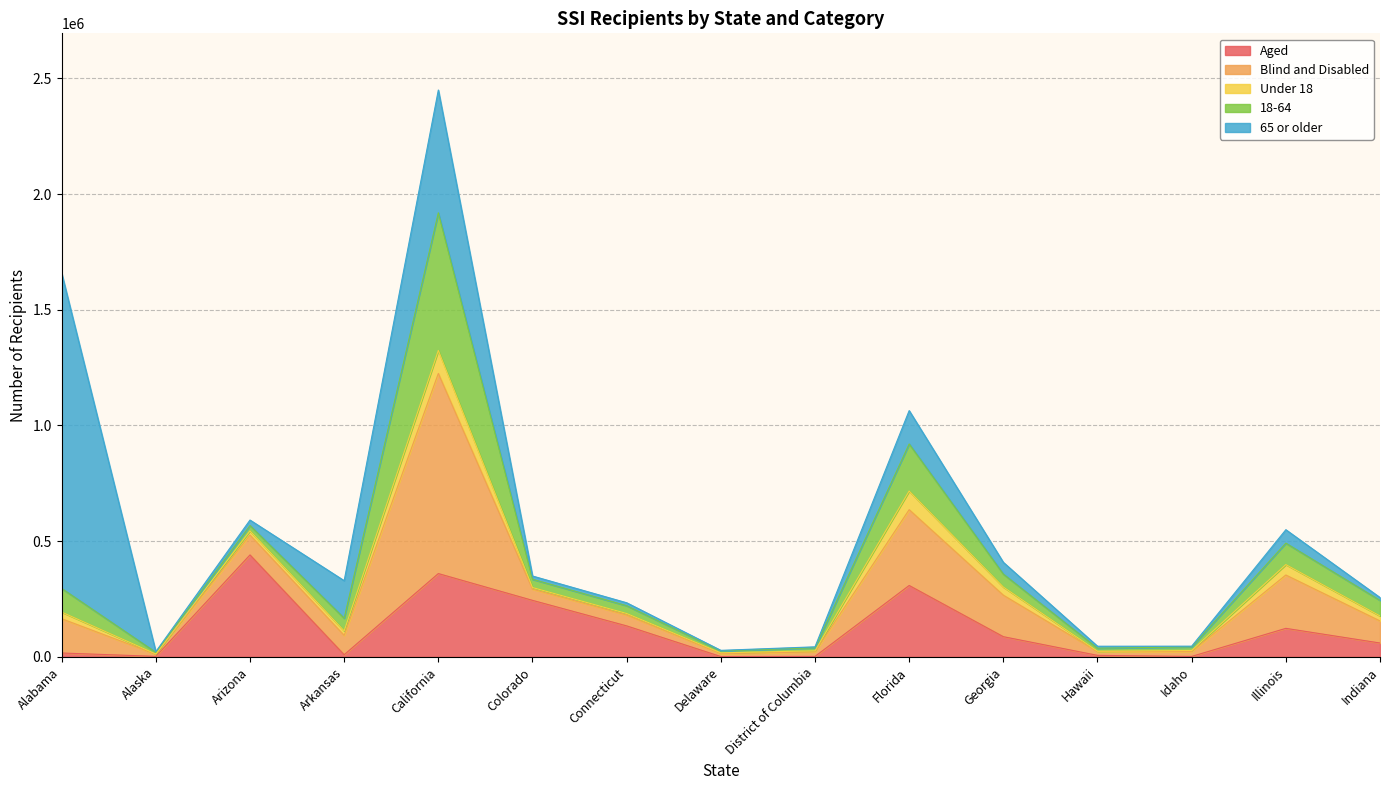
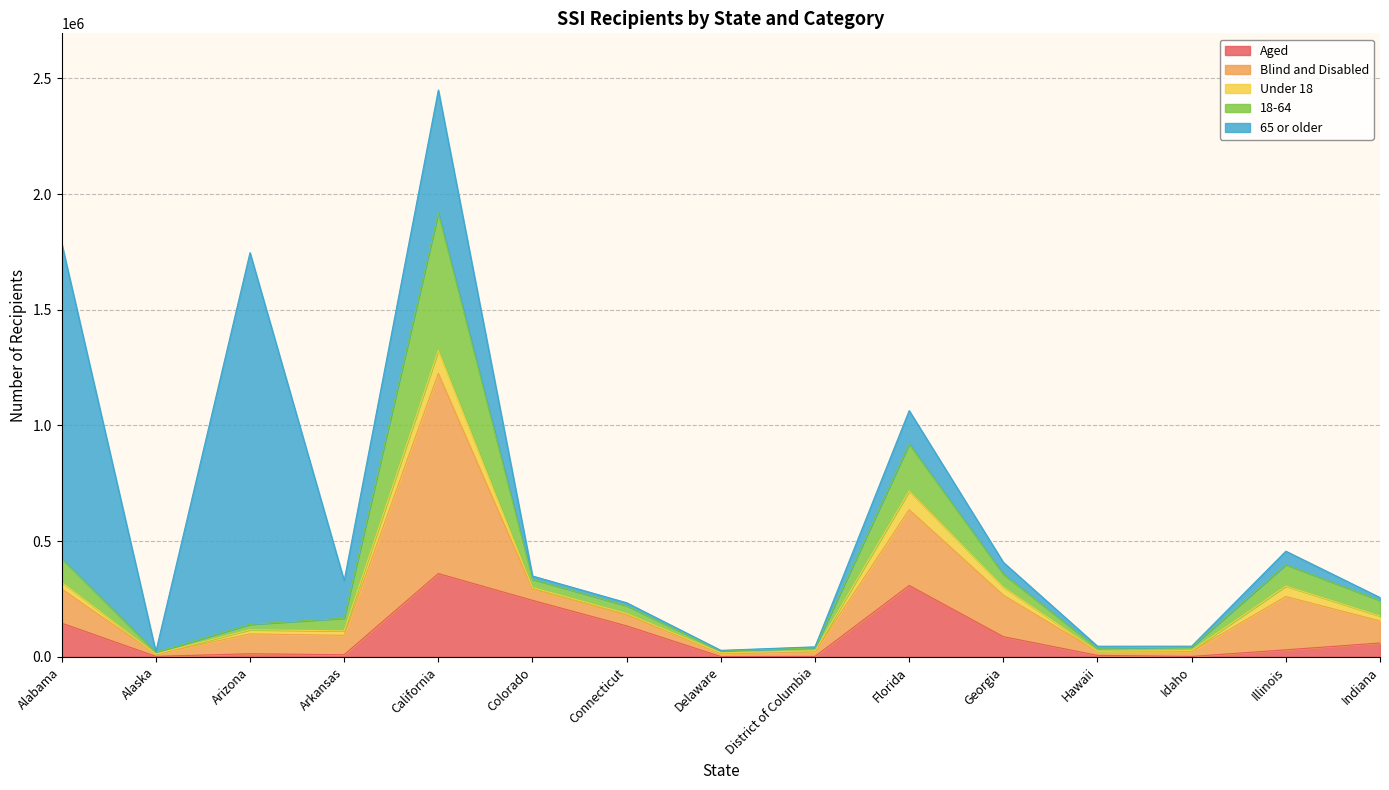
Aged, Alabama: 20000 -> 150000
Aged, Arizona: 440000 -> 10000
65 or older, Arizona: 20000 -> 1610000
Aged, Illinois: 120000 -> 30000
